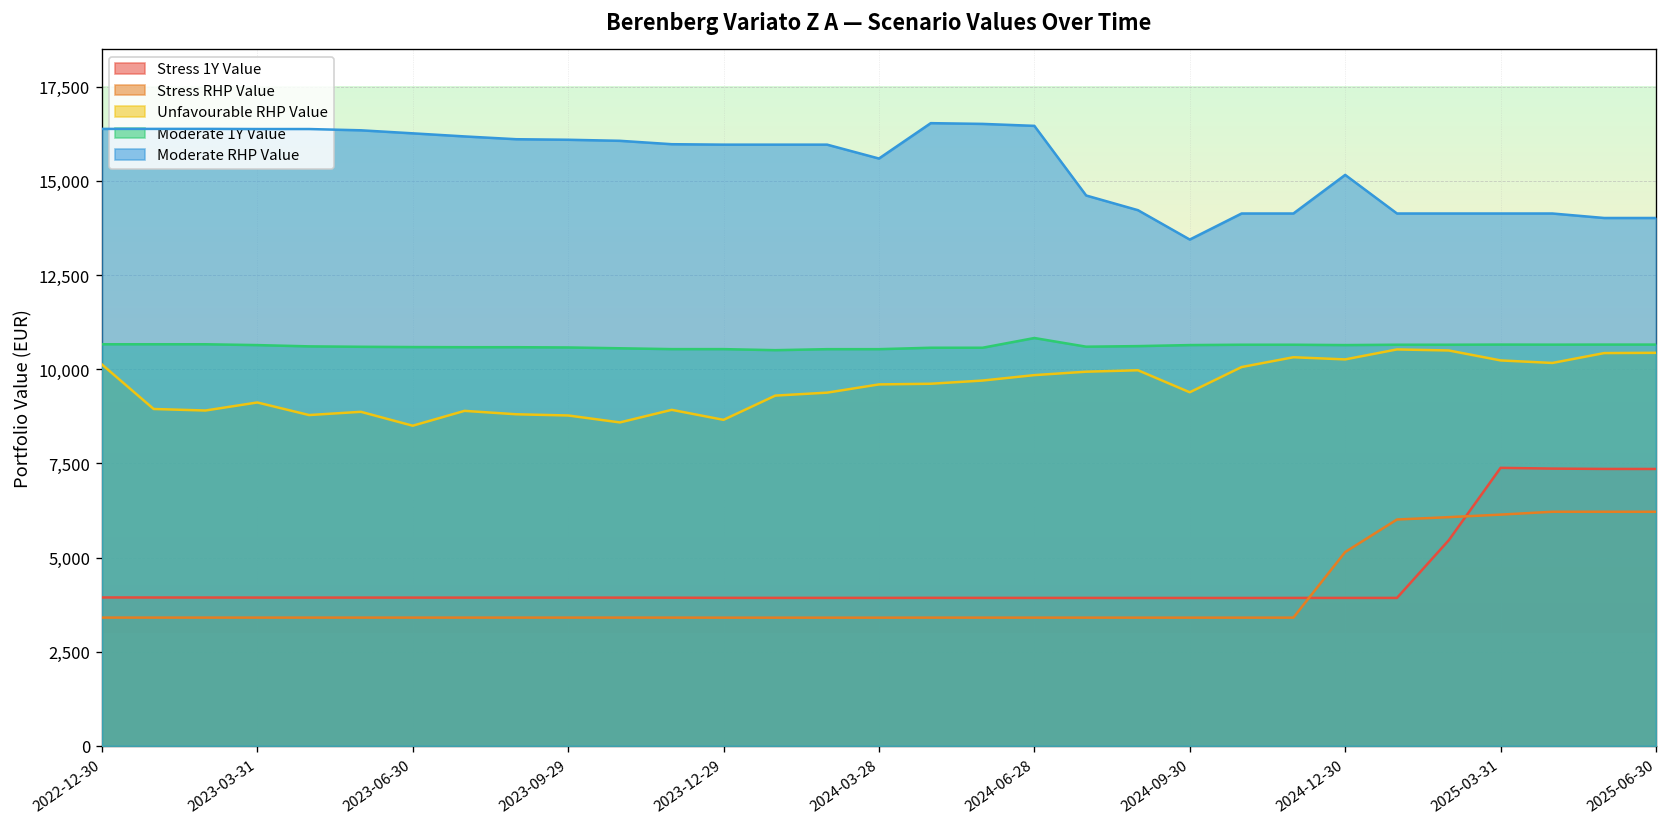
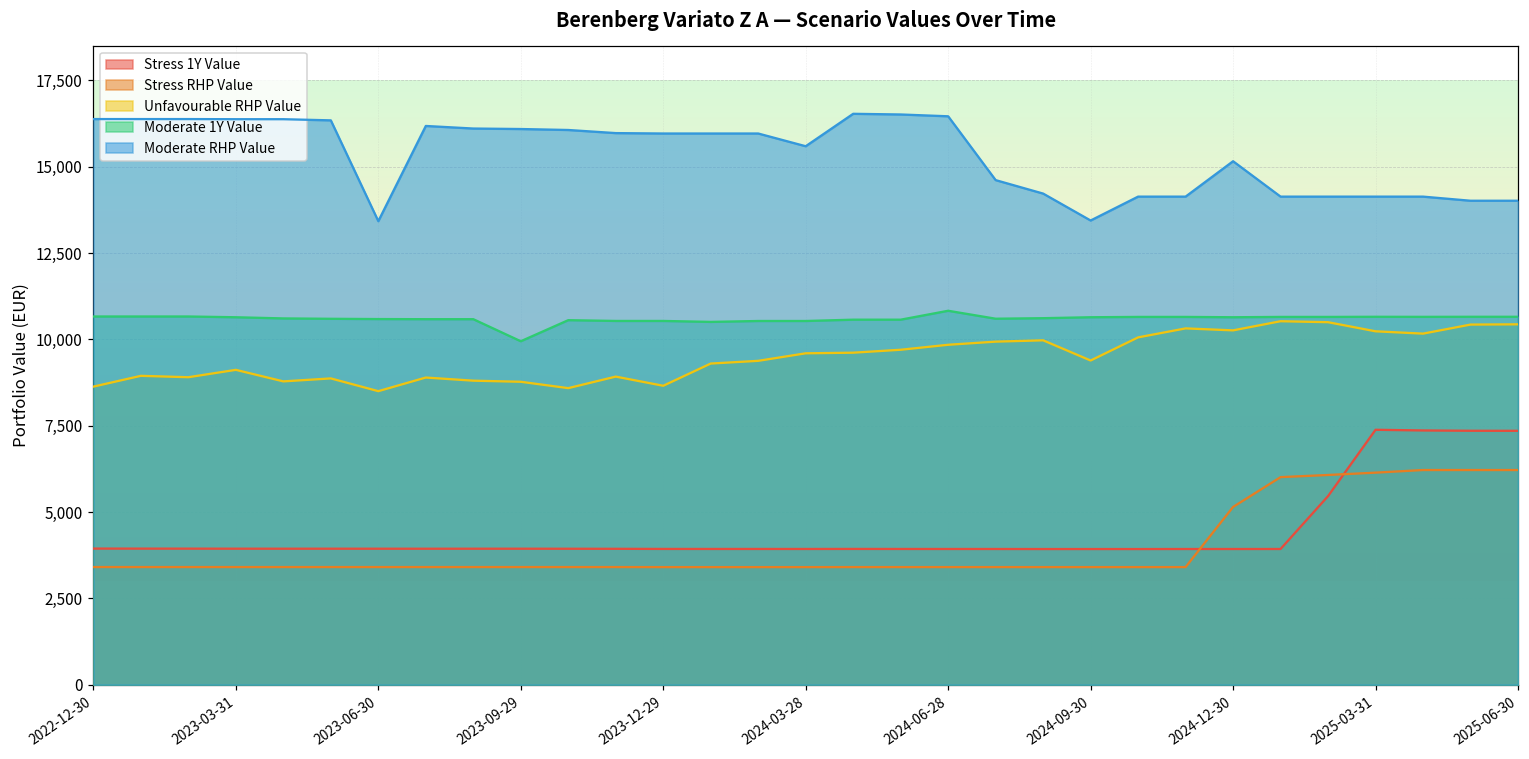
Unfavourable RHP Value, 2022-12-30: 10,100 -> 8,600
Moderate RHP Value, 2023-06-30: 16,300 -> 13,400
Moderate 1Y Value, 2023-09-29: 10,600 -> 9,900
